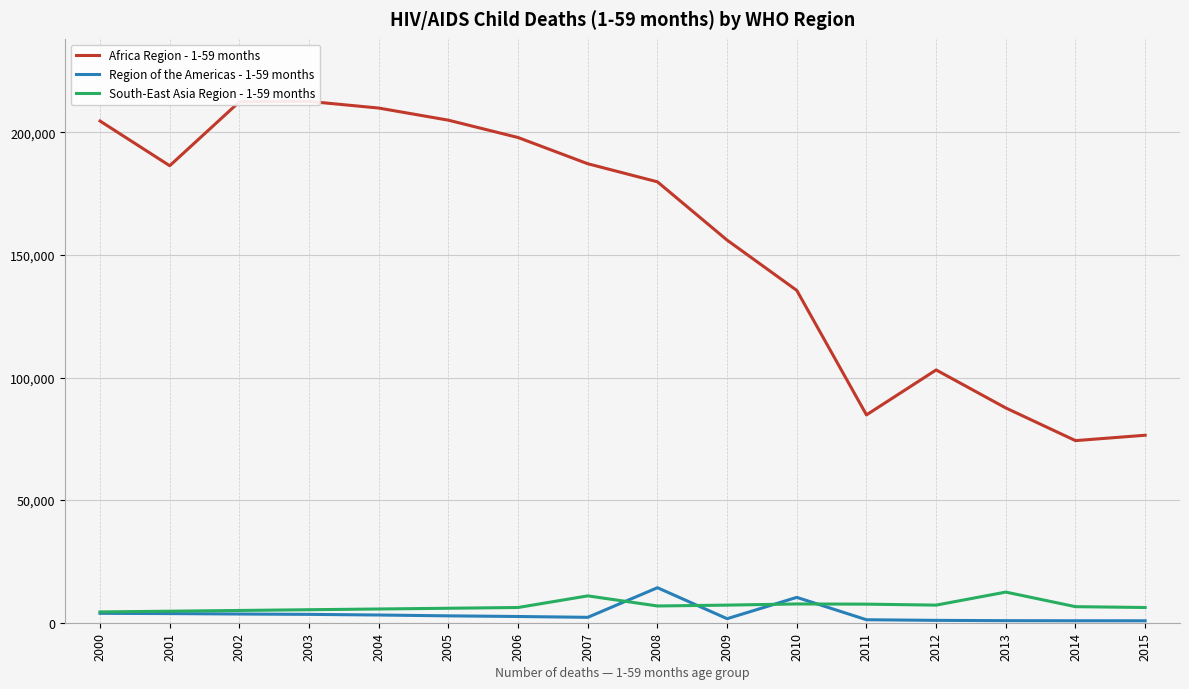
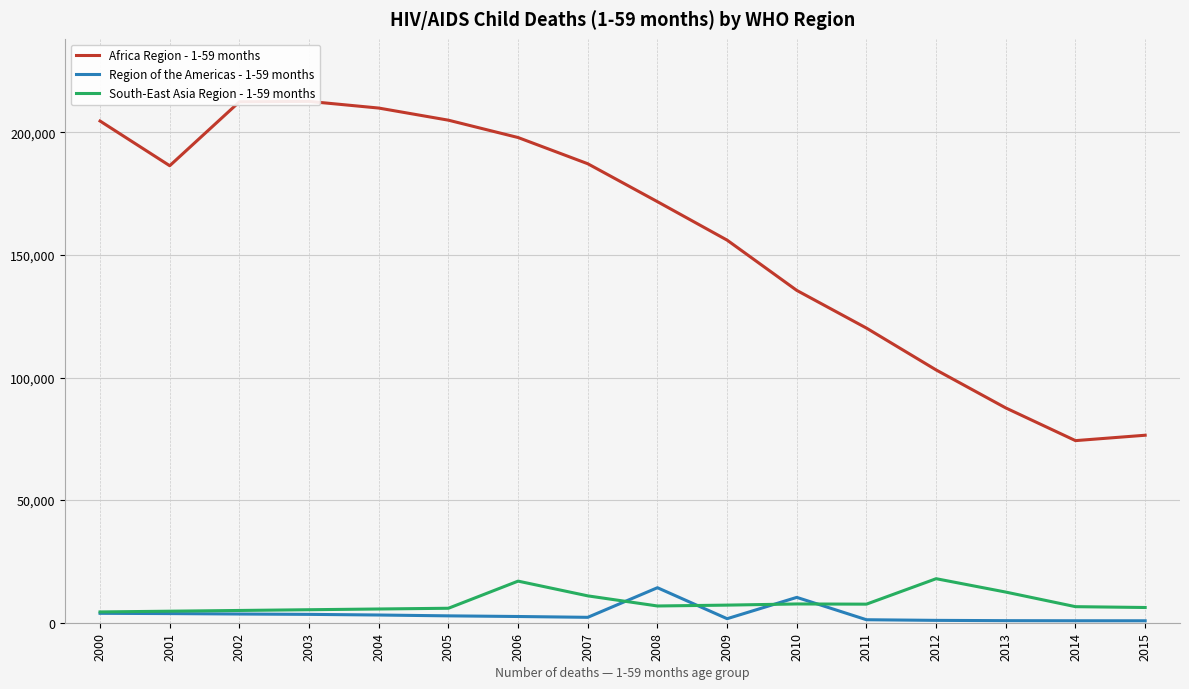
South-East Asia Region - 1-59 months, 2006: 6,000 -> 17,000
Africa Region - 1-59 months, 2008: 180,000 -> 172,000
Africa Region - 1-59 months, 2011: 85,000 -> 120,000
South-East Asia Region - 1-59 months, 2012: 7,000 -> 18,000
